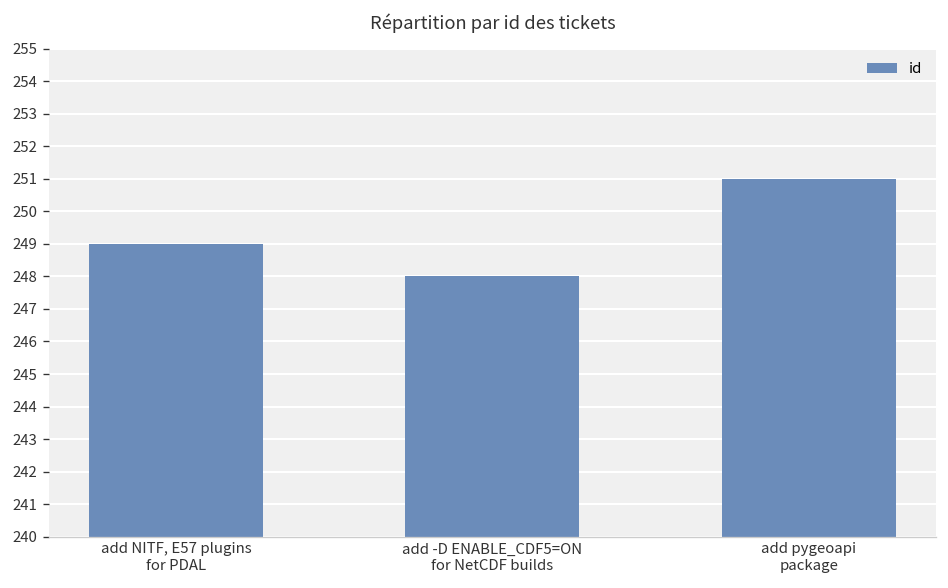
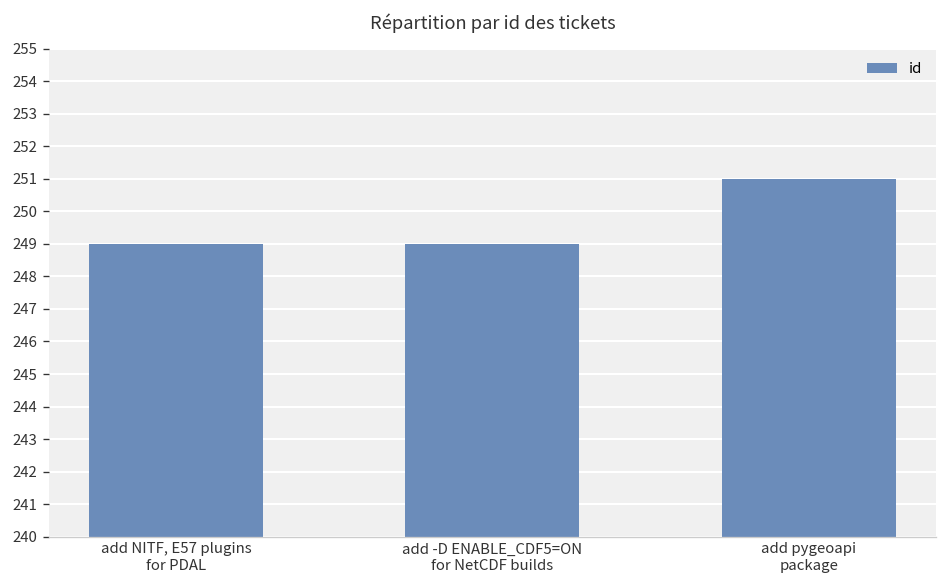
add -D ENABLE_CDF5=ON for NetCDF builds: 248 -> 249
